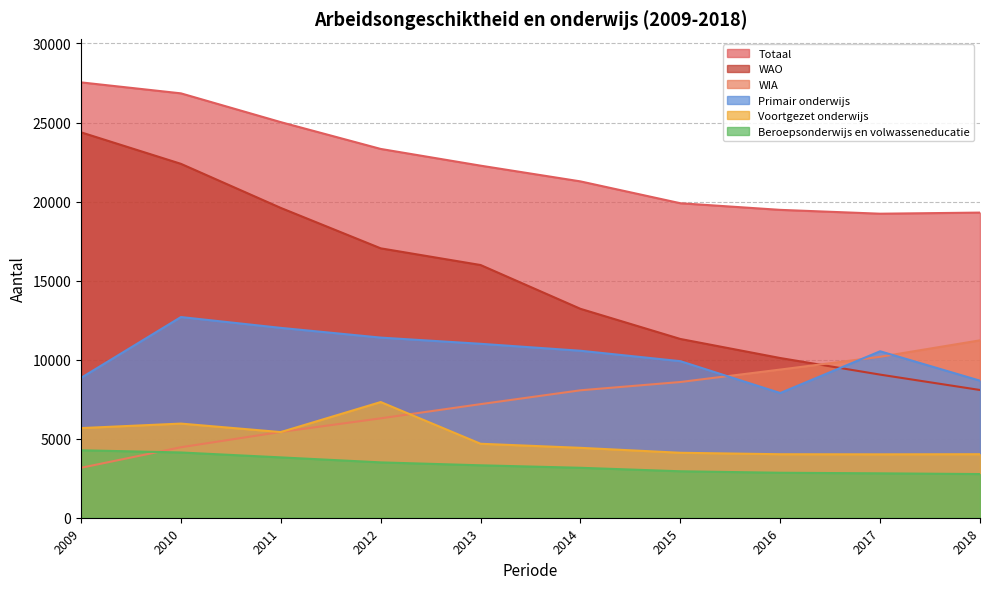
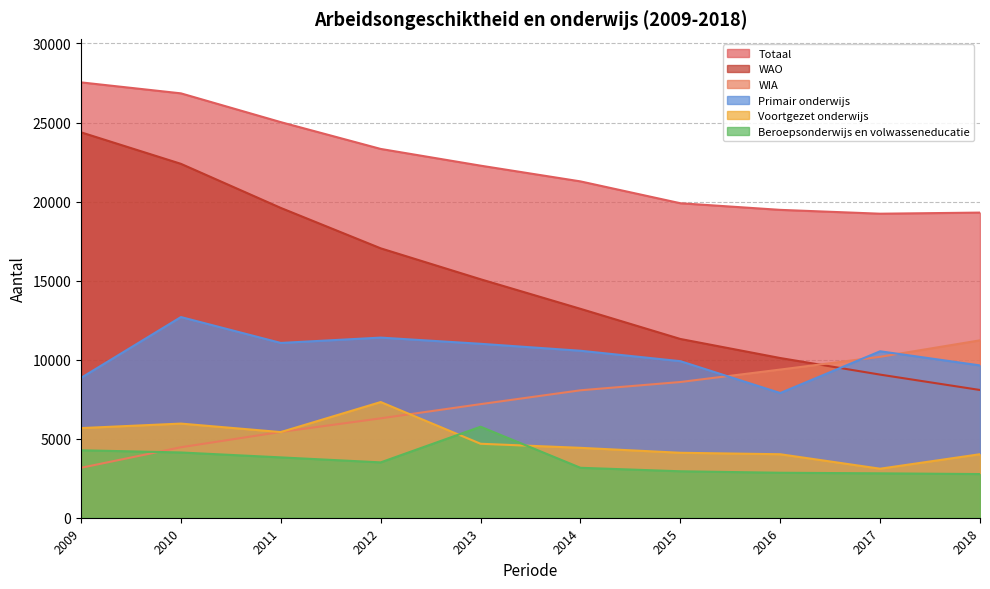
Primair onderwijs, 2011: 12000 -> 11100
WAO, 2013: 16000 -> 15100
Beroepsonderwijs en volwasseneducatie, 2013: 3300 -> 5800
Voortgezet onderwijs, 2017: 4000 -> 3100
Primair onderwijs, 2018: 8700 -> 9600
